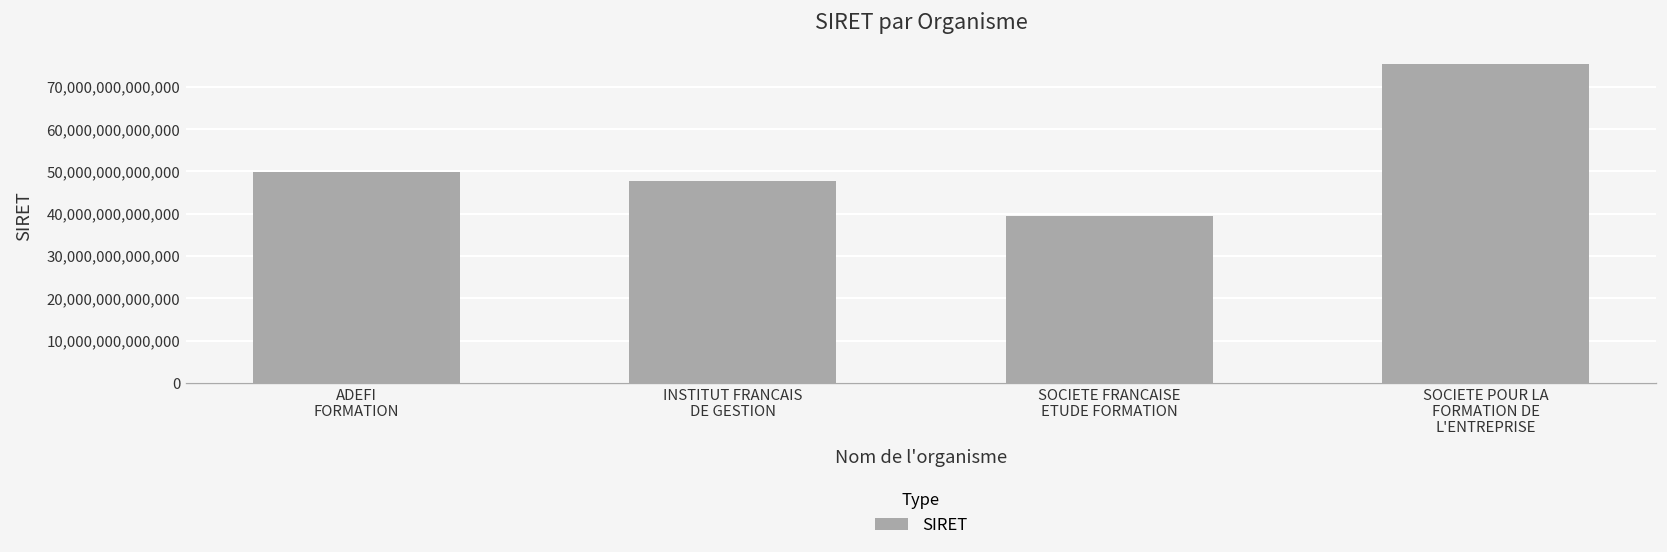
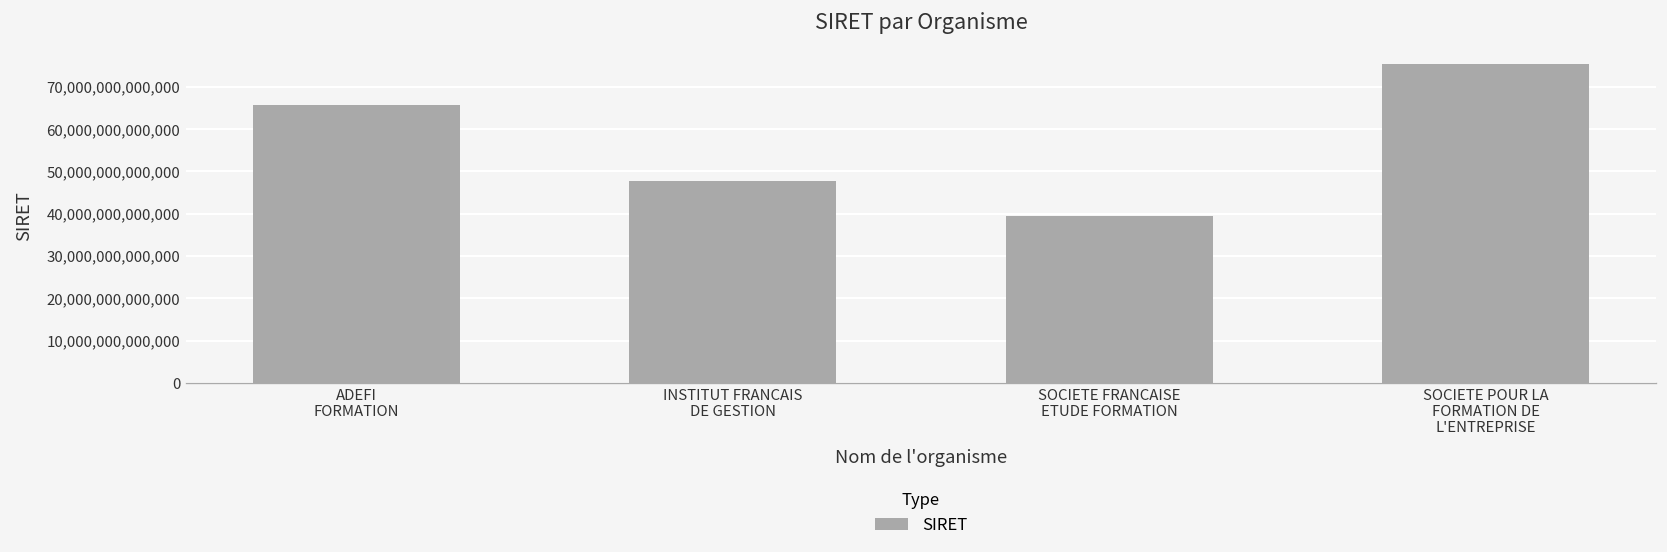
ADEFI FORMATION: 50,000,000,000,000 -> 66,000,000,000,000
